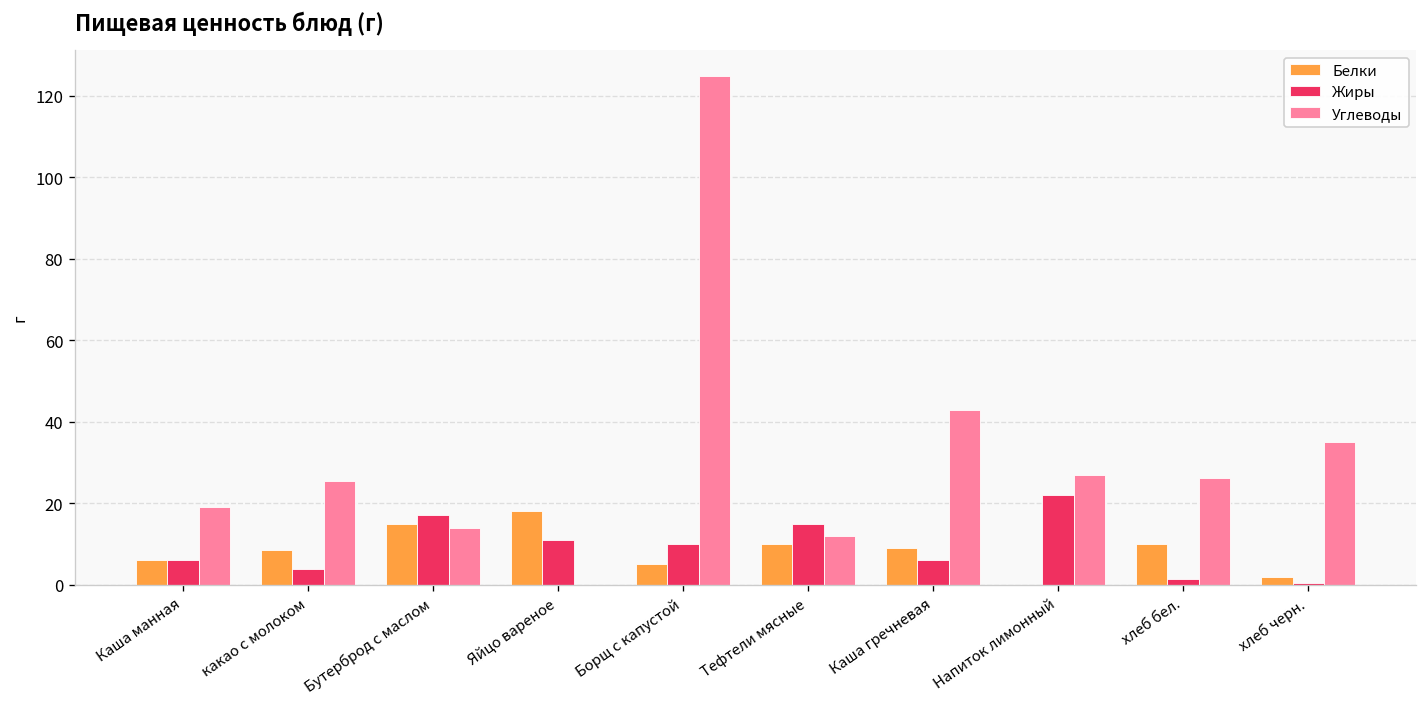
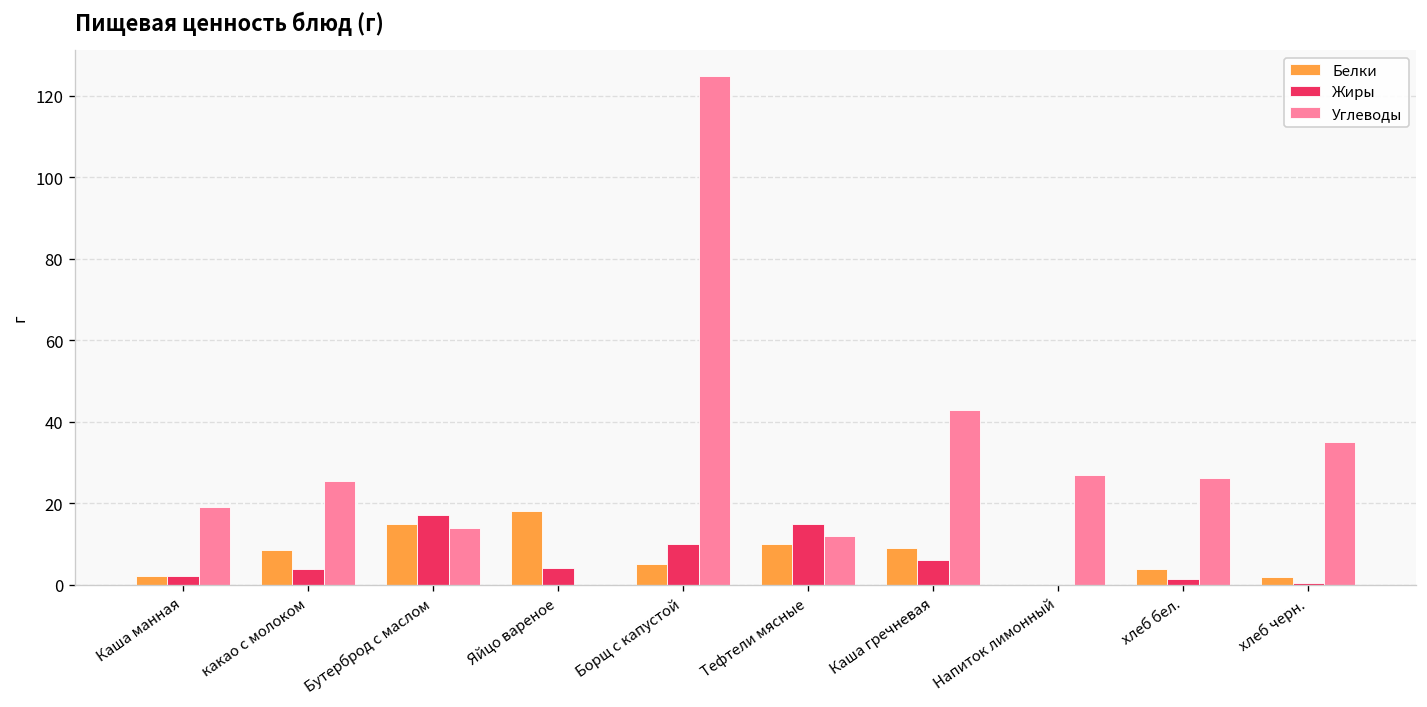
Белки, Каша манная: 6 -> 2
Жиры, Каша манная: 6 -> 2
Жиры, Яйцо вареное: 11 -> 4
Жиры, Напиток лимонный: 22 -> 0
Белки, хлеб бел.: 10 -> 4
